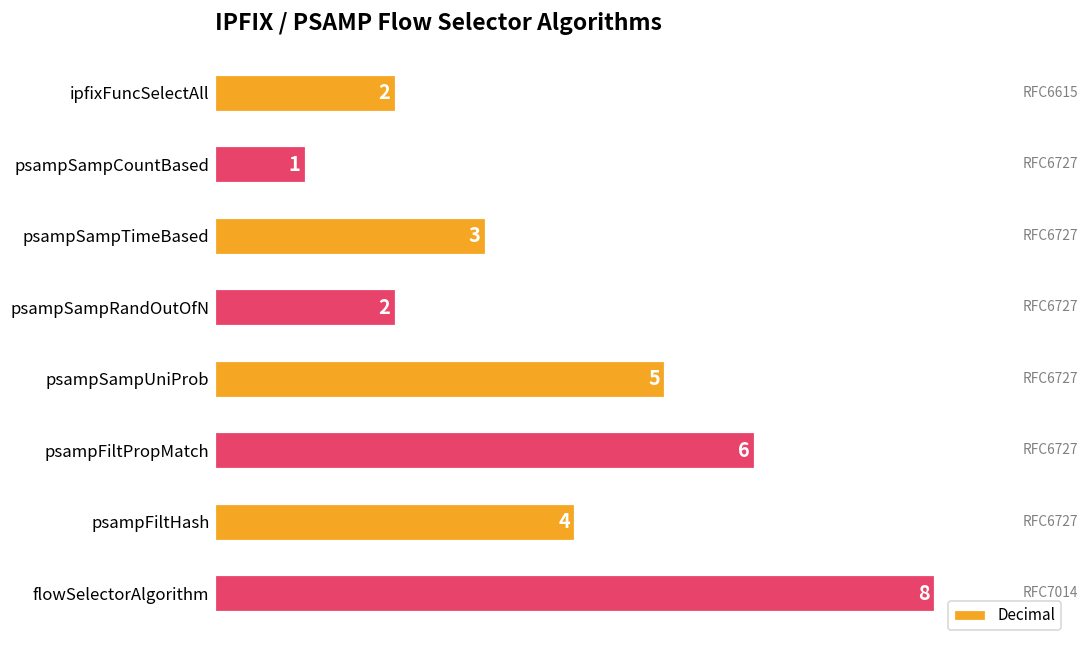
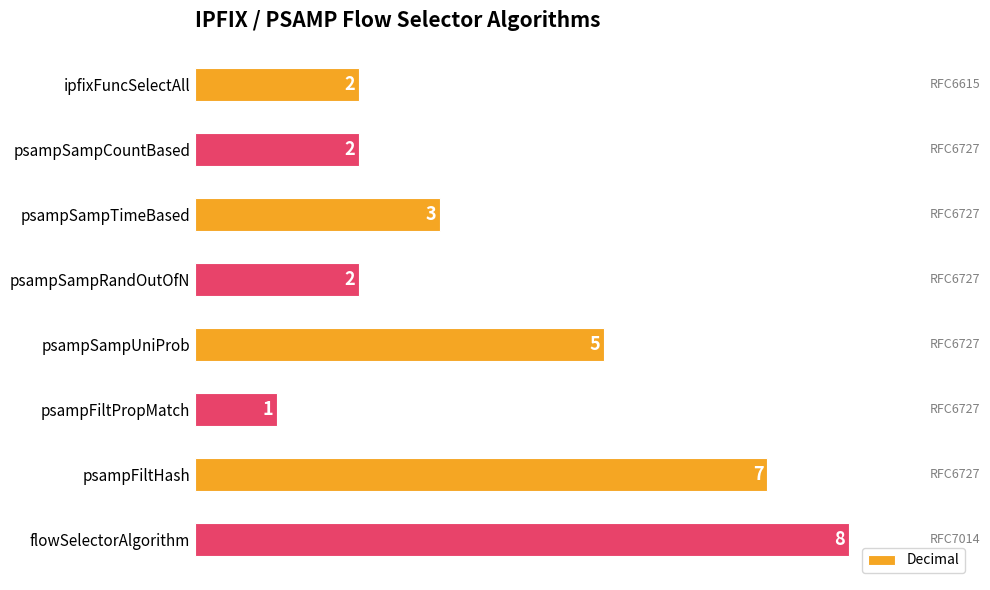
psampSampCountBased: 1 -> 2
psampFiltPropMatch: 6 -> 1
psampFiltHash: 4 -> 7
